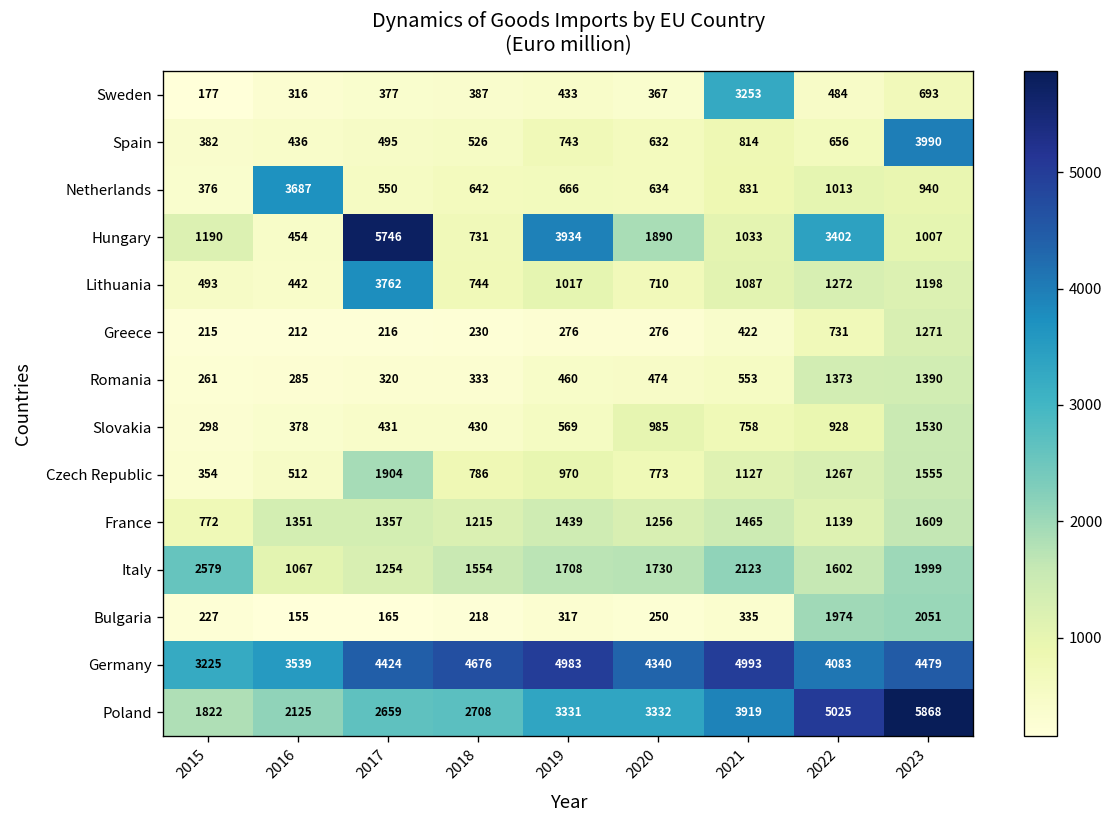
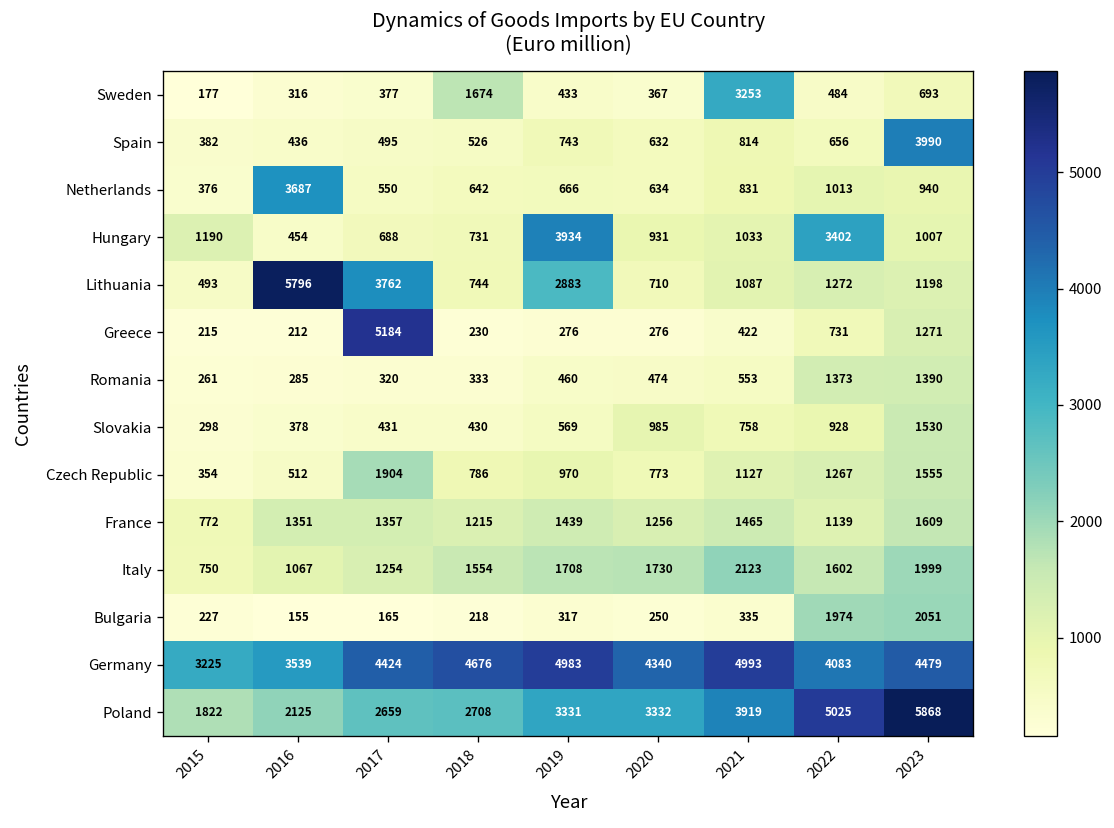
Sweden, 2018: 387 -> 1674
Hungary, 2017: 5746 -> 688
Hungary, 2020: 1890 -> 931
Lithuania, 2016: 442 -> 5796
Lithuania, 2019: 1017 -> 2883
Greece, 2017: 216 -> 5184
Italy, 2015: 2579 -> 750
